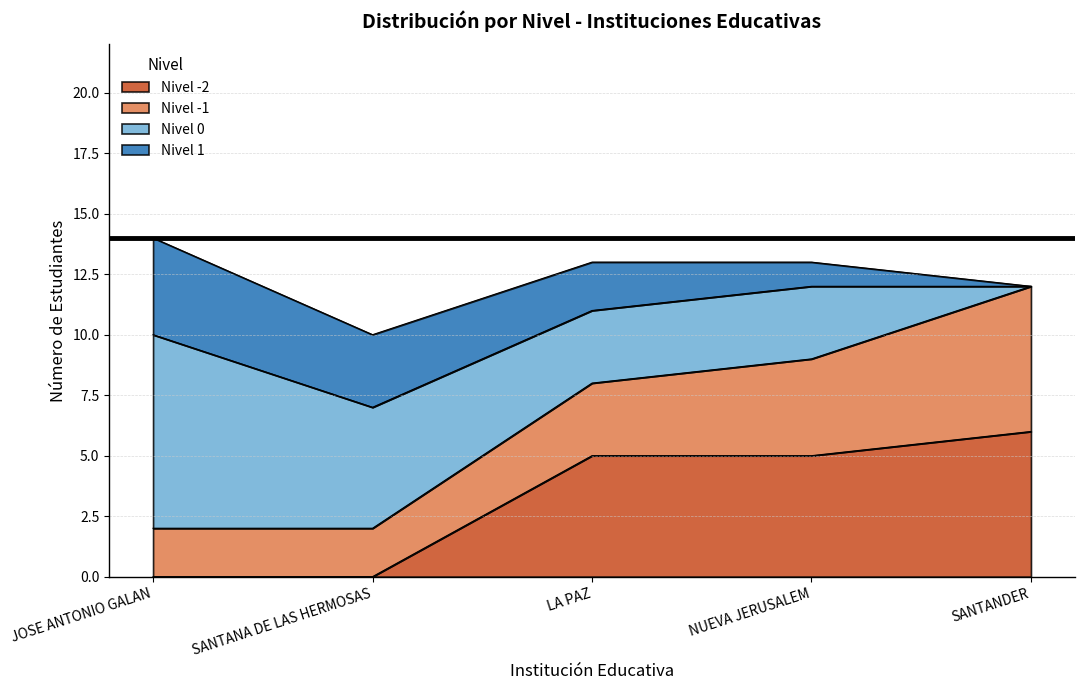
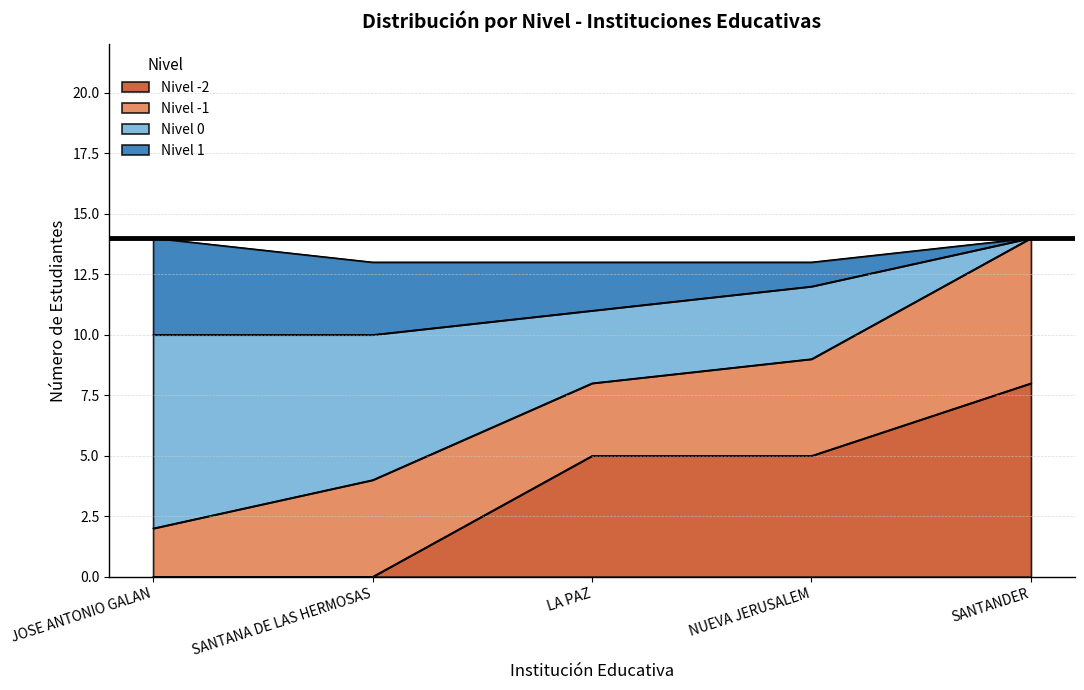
Nivel -1, SANTANA DE LAS HERMOSAS: 2 -> 4
Nivel 0, SANTANA DE LAS HERMOSAS: 5 -> 6
Nivel -2, SANTANDER: 6 -> 8
